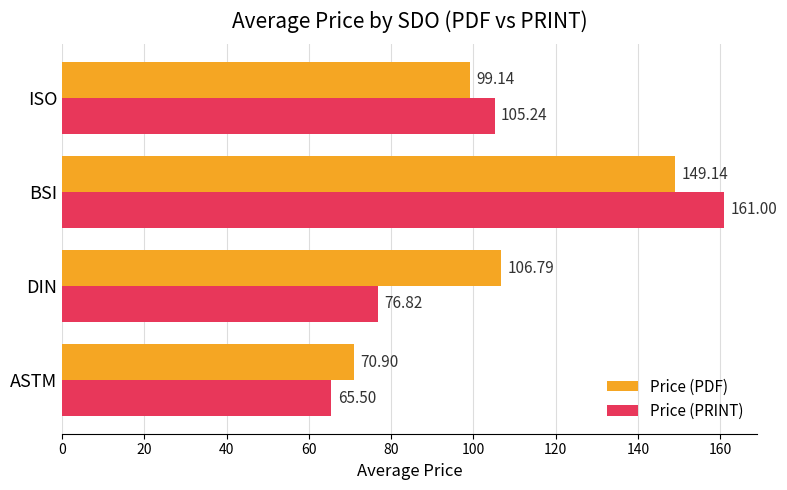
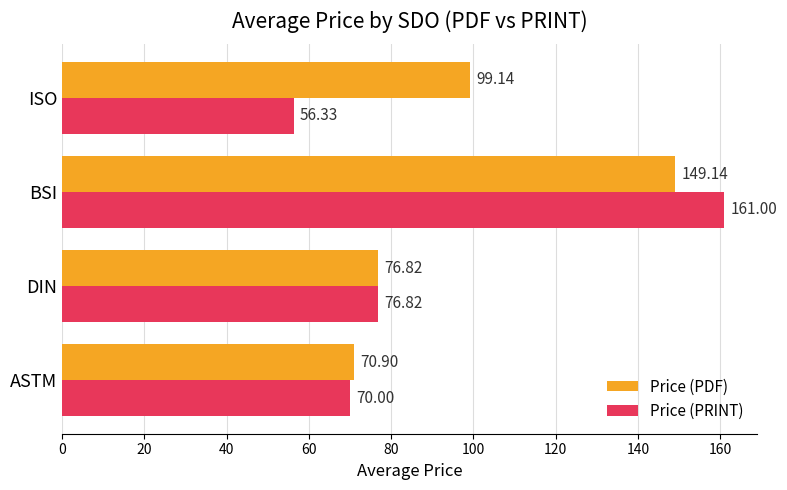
Price (PRINT), ISO: 105.24 -> 56.33
Price (PDF), DIN: 106.79 -> 76.82
Price (PRINT), ASTM: 65.50 -> 70.00
